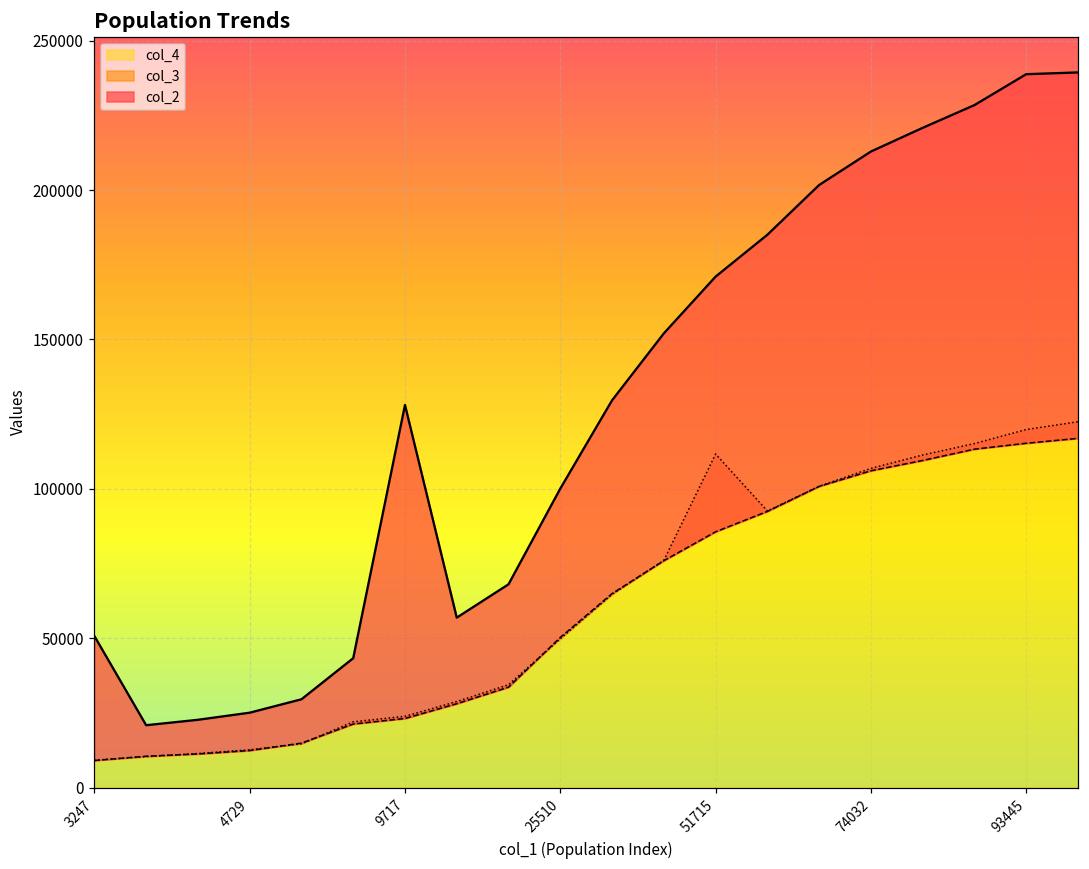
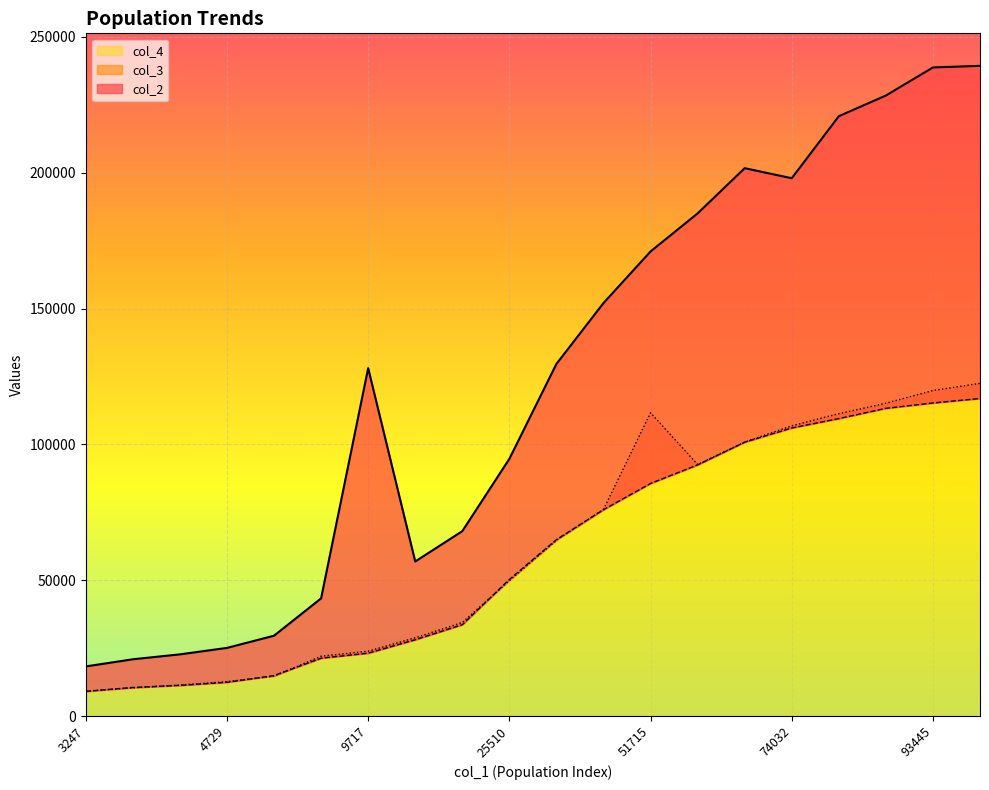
col_2, 3247: 51000 -> 18000
col_2, 25510: 100000 -> 95000
col_2, 74032: 213000 -> 198000
